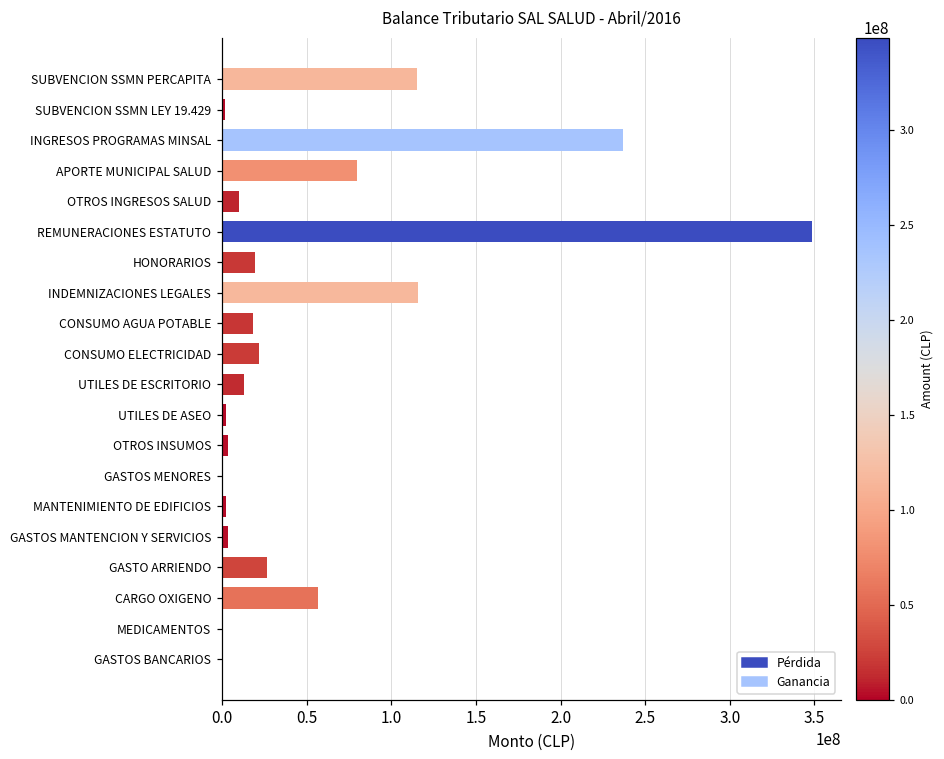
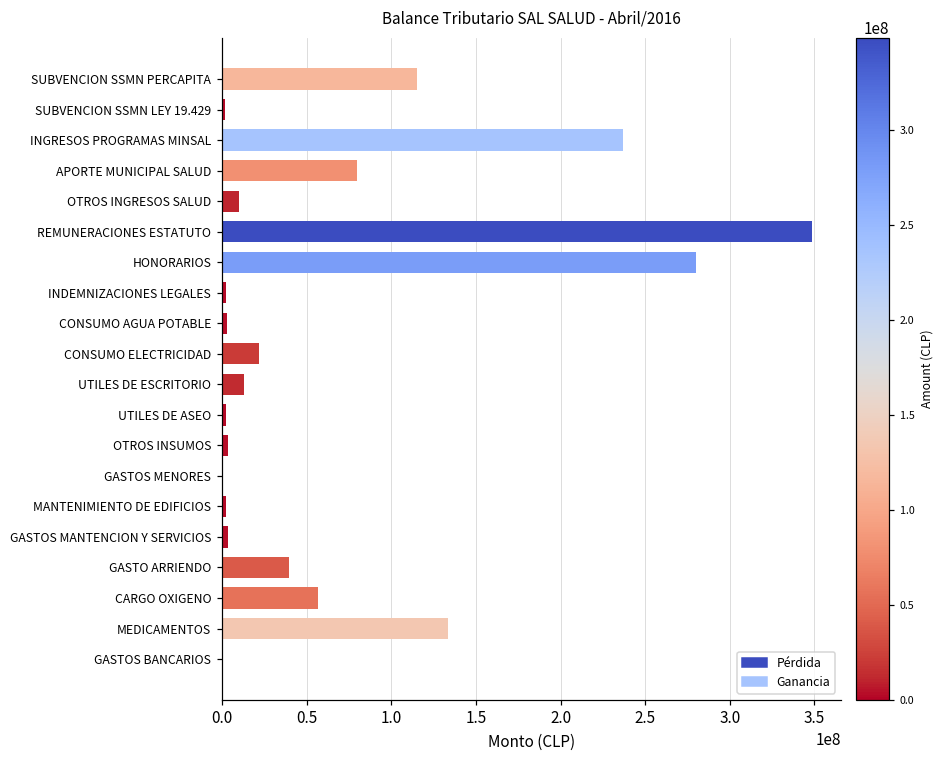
HONORARIOS: 20000000 -> 280000000
INDEMNIZACIONES LEGALES: 116000000 -> 3000000
CONSUMO AGUA POTABLE: 18000000 -> 3000000
GASTO ARRIENDO: 27000000 -> 40000000
MEDICAMENTOS: 1000000 -> 134000000
